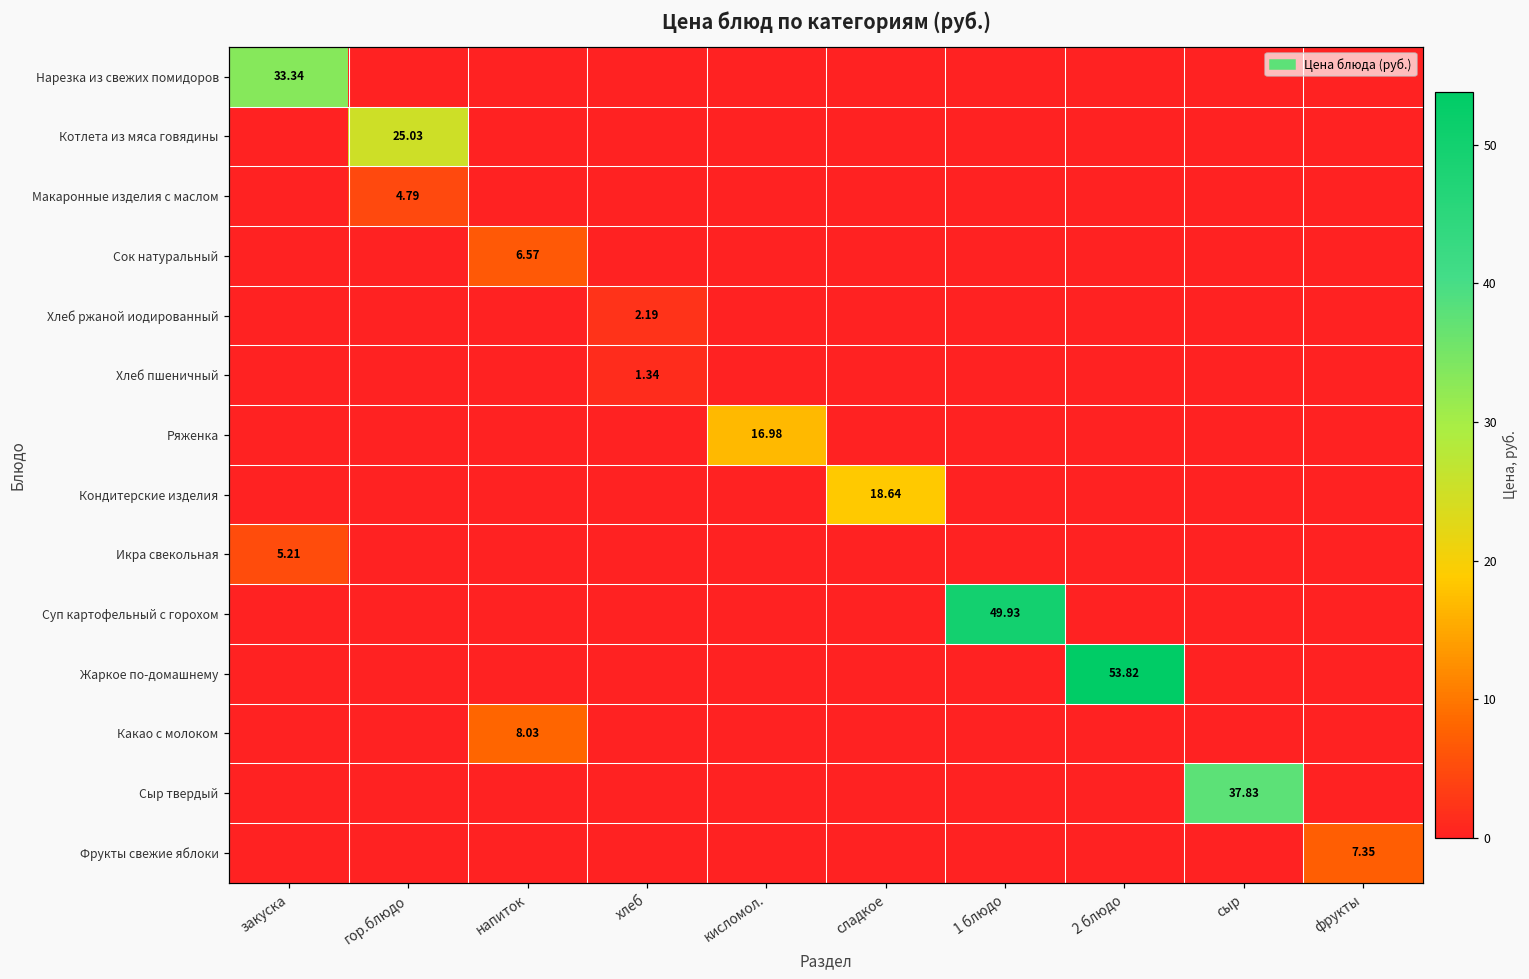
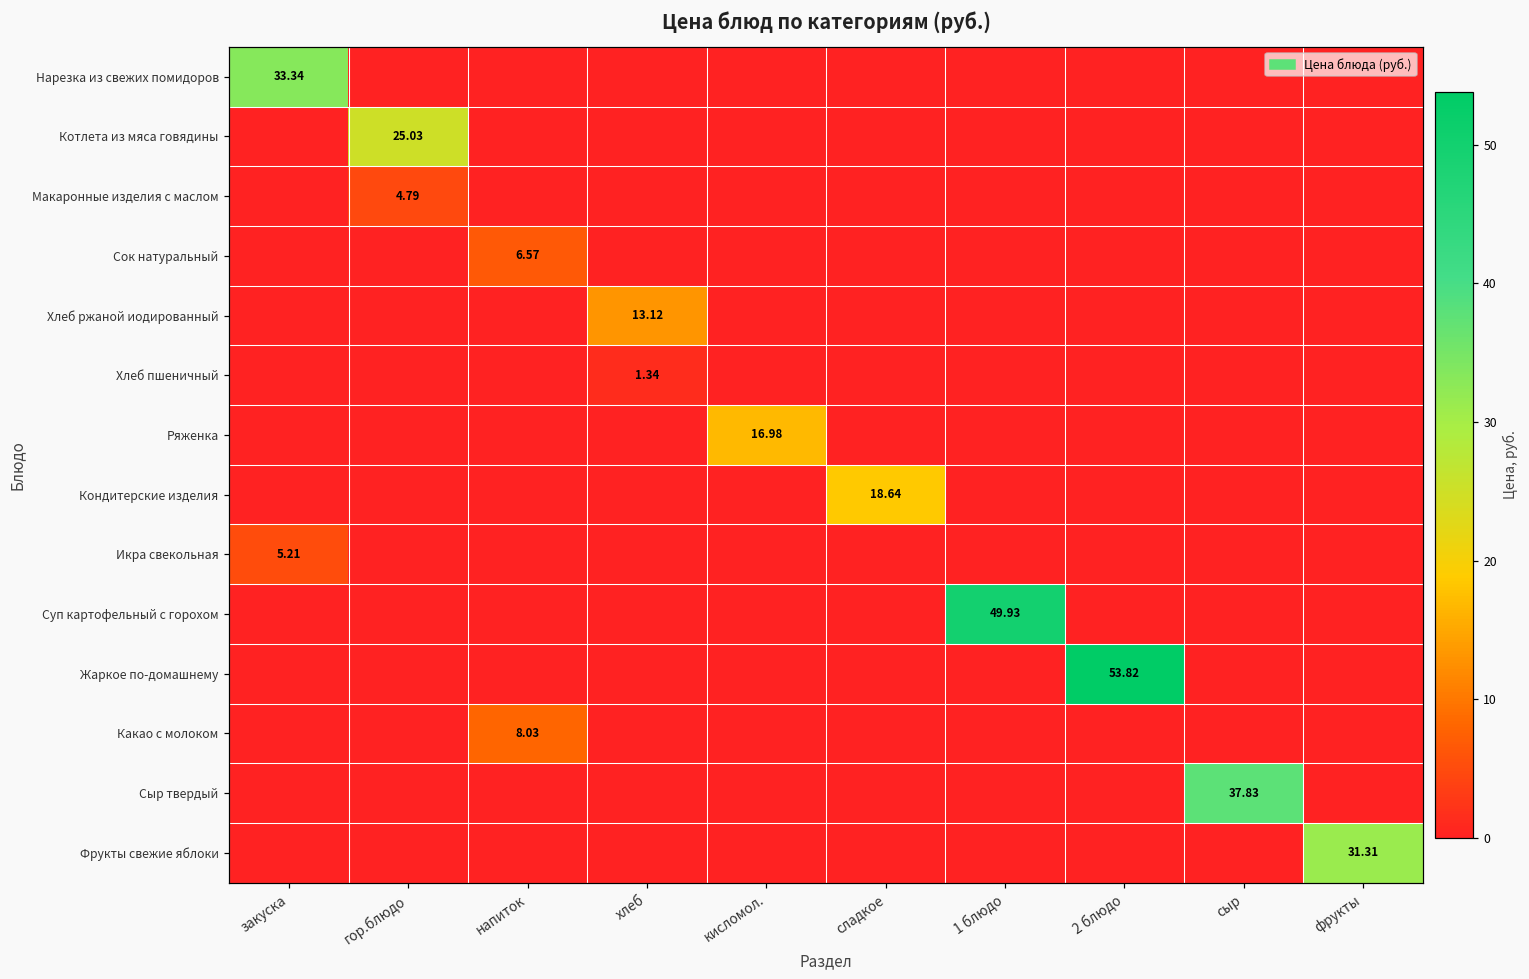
Хлеб ржаной иодированный, хлеб: 2.19 -> 13.12
Фрукты свежие яблоки, фрукты: 7.35 -> 31.31
